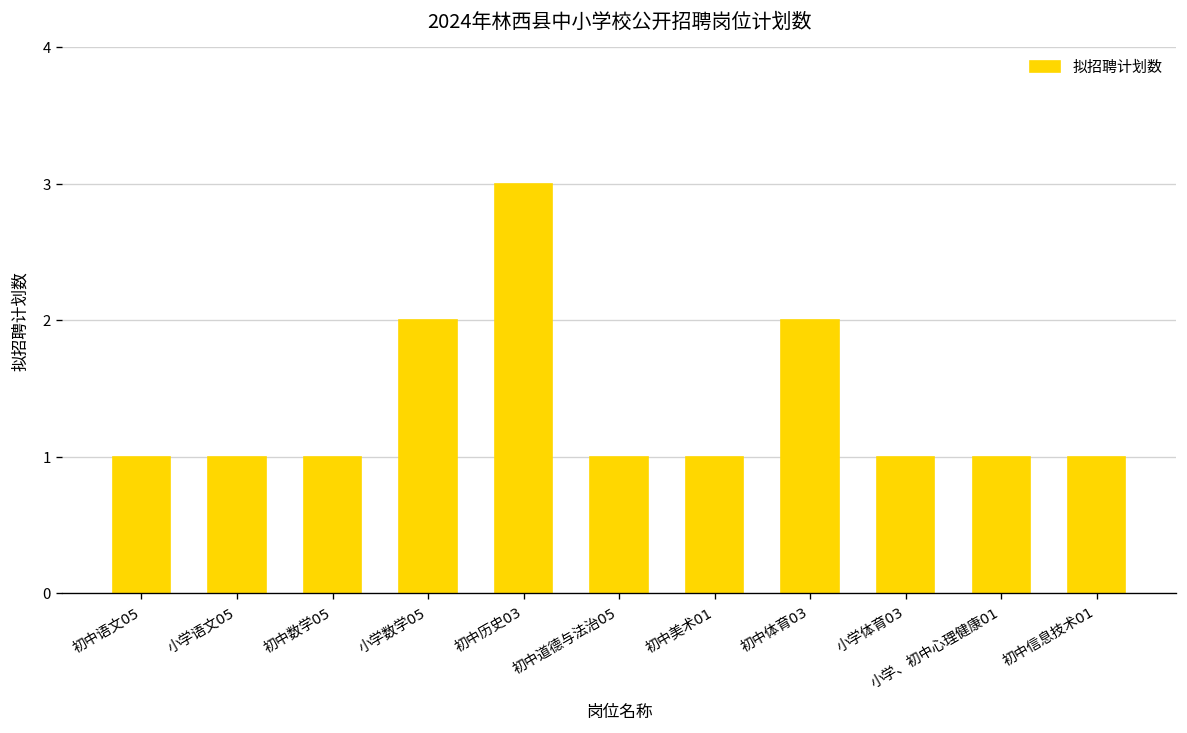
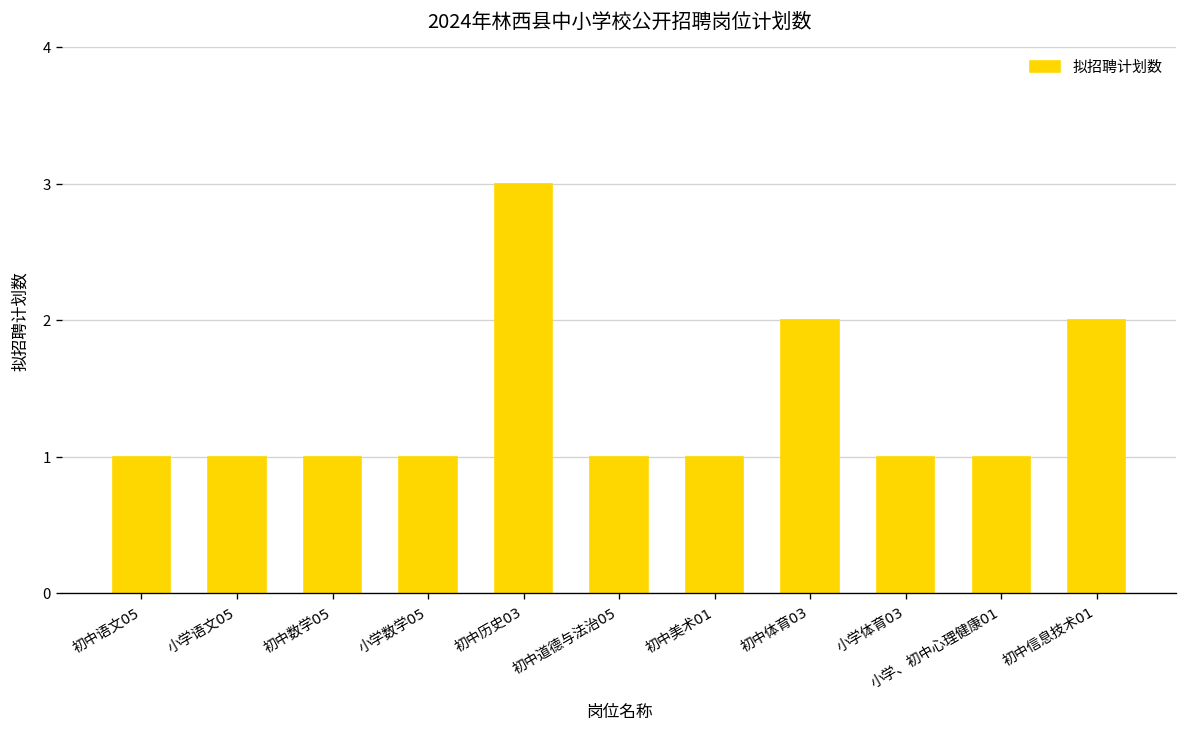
小学数学05: 2 -> 1
初中信息技术01: 1 -> 2
